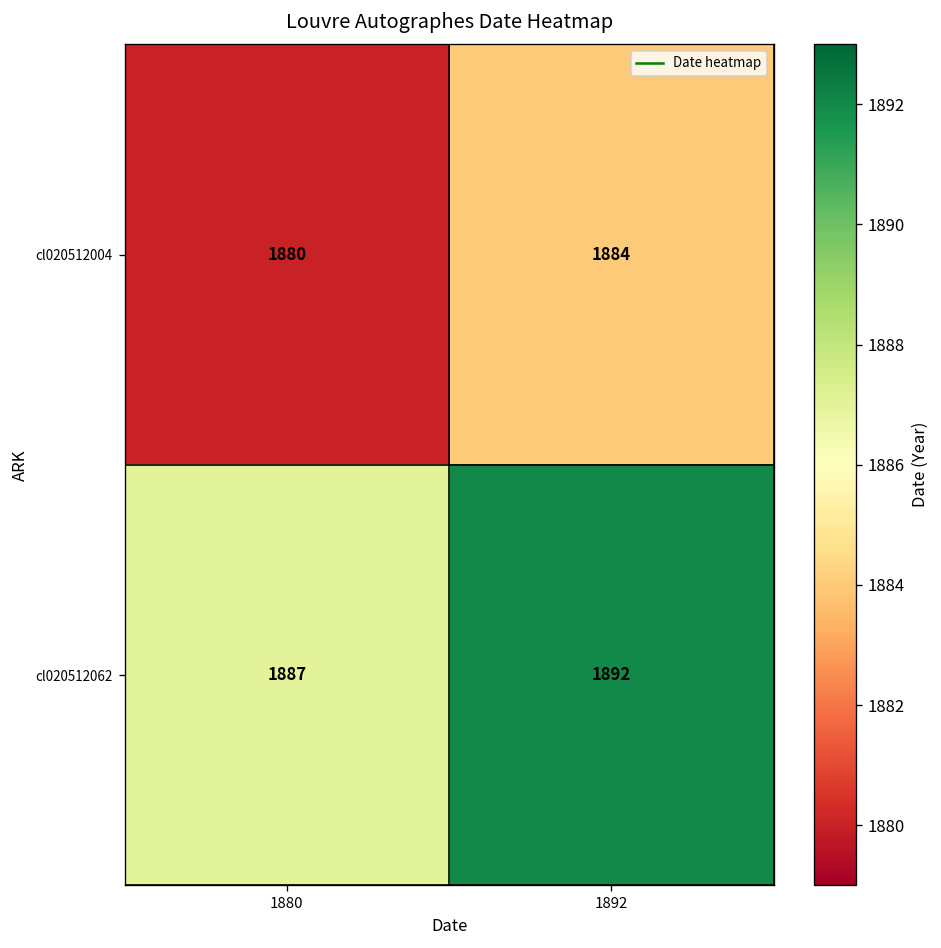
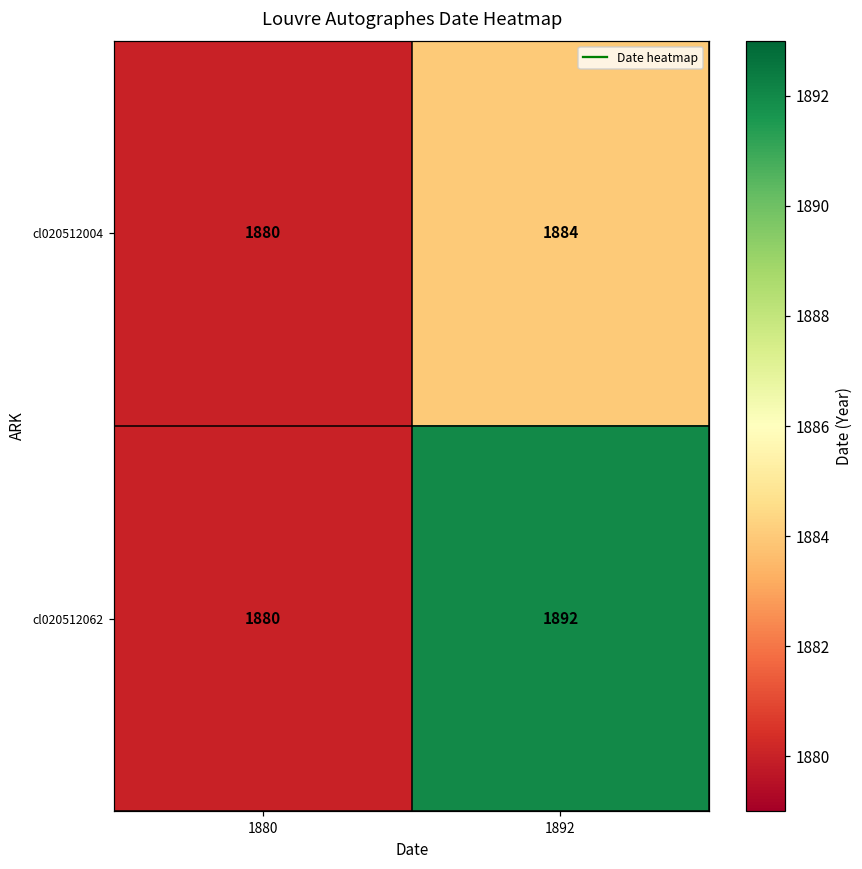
cl020512062, 1880: 1887 -> 1880
